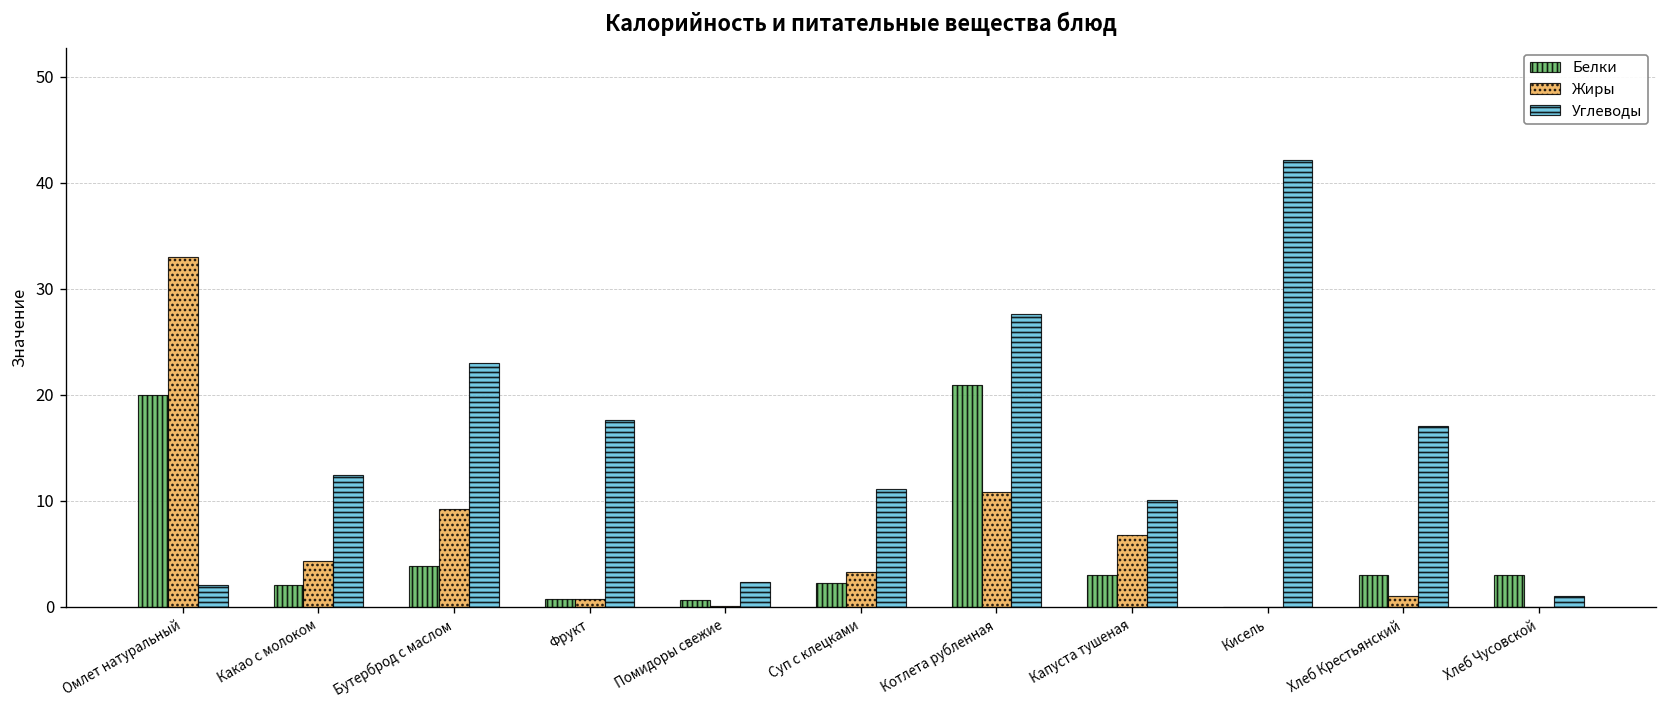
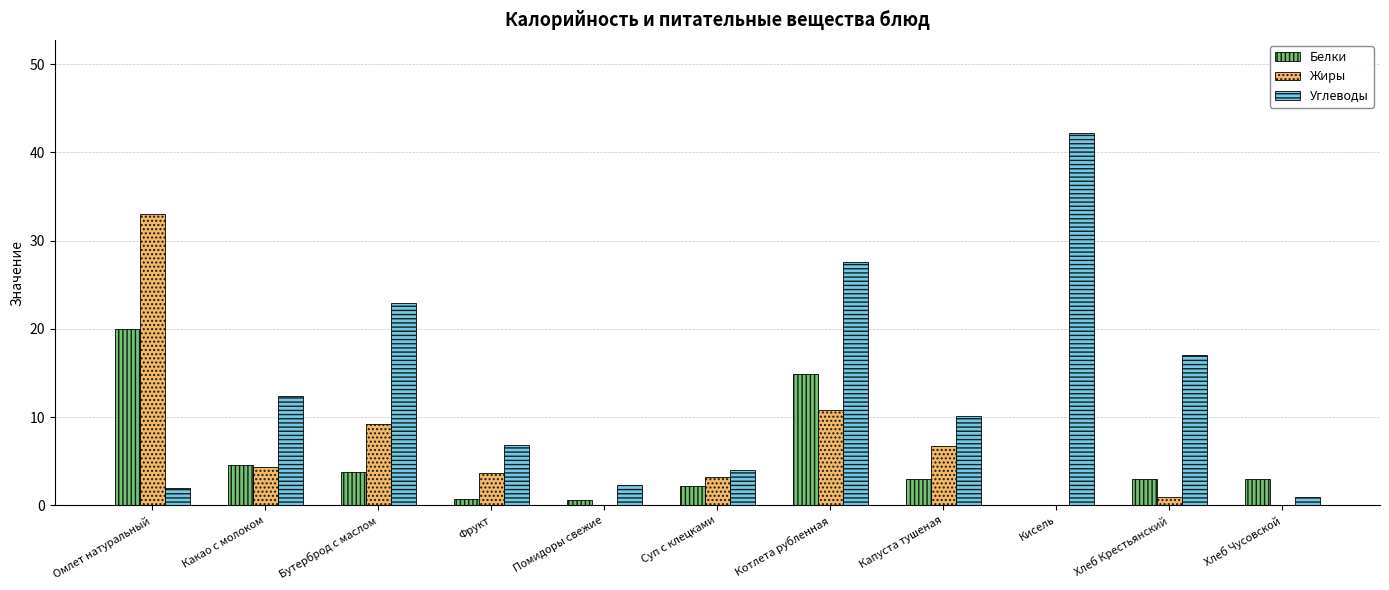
Белки, Какао с молоком: 2 -> 5
Жиры, Фрукт: 1 -> 4
Углеводы, Фрукт: 18 -> 7
Углеводы, Суп с клецками: 11 -> 4
Белки, Котлета рубленная: 21 -> 15
